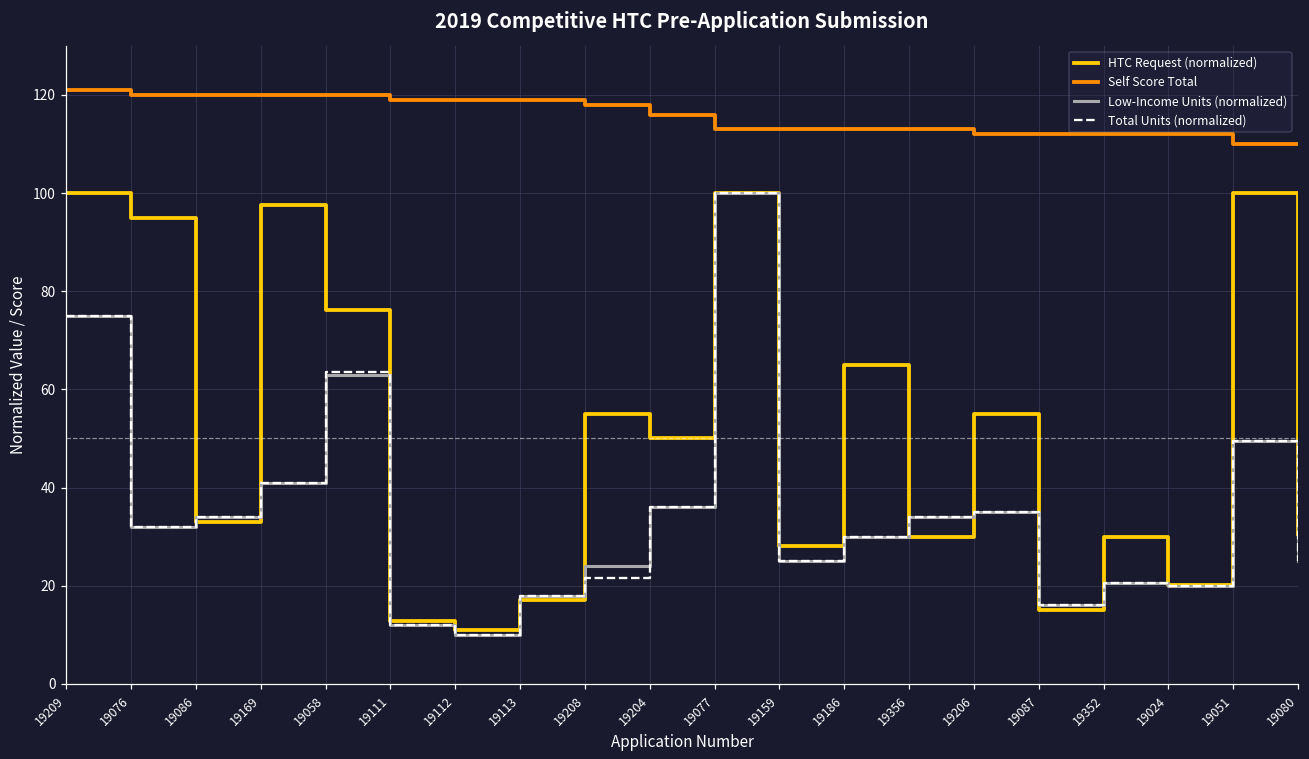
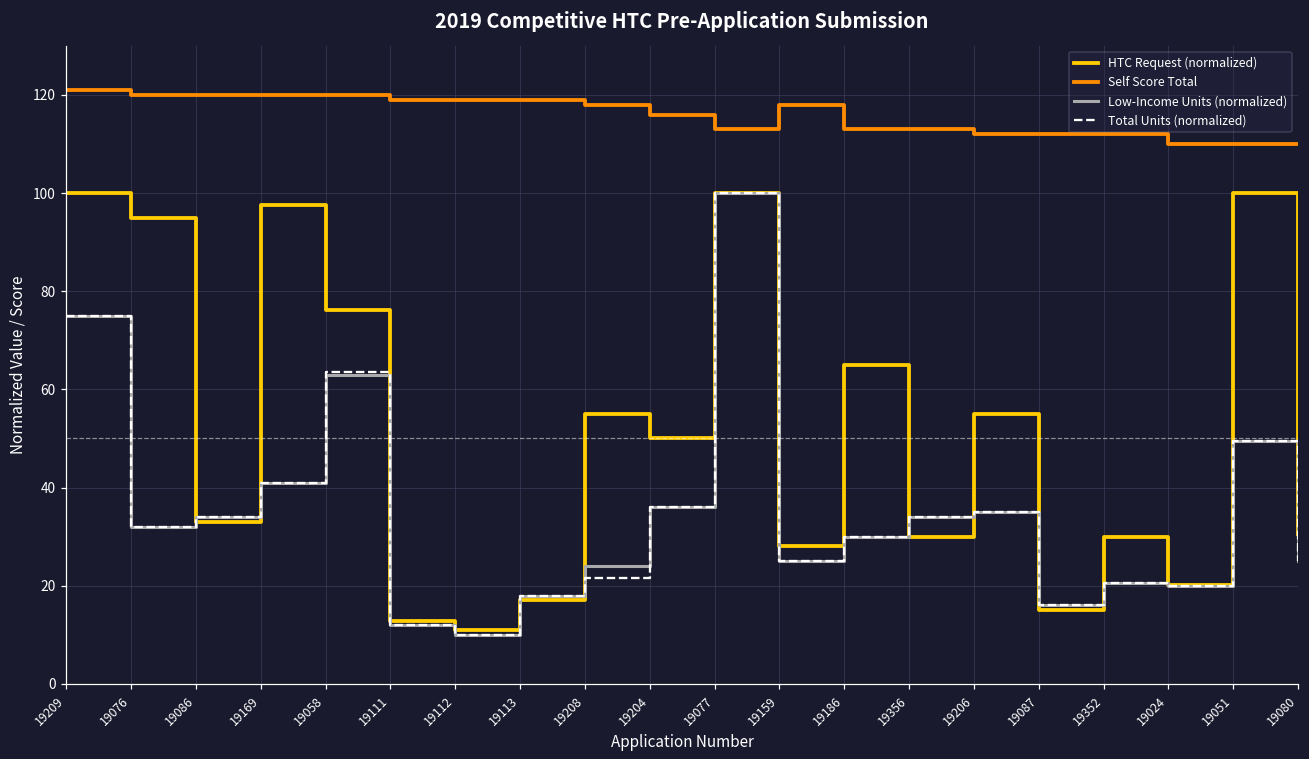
Self Score Total, 19159: 113 -> 118
Self Score Total, 19024: 112 -> 110
